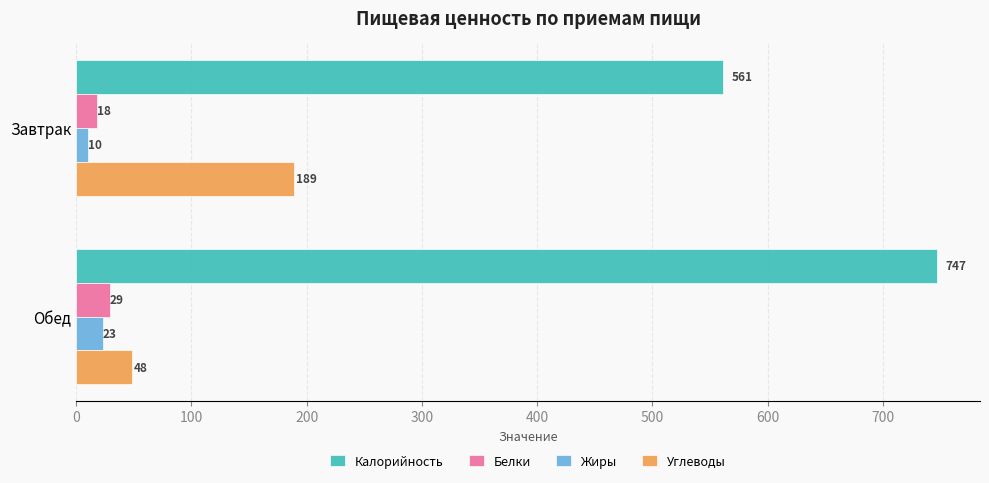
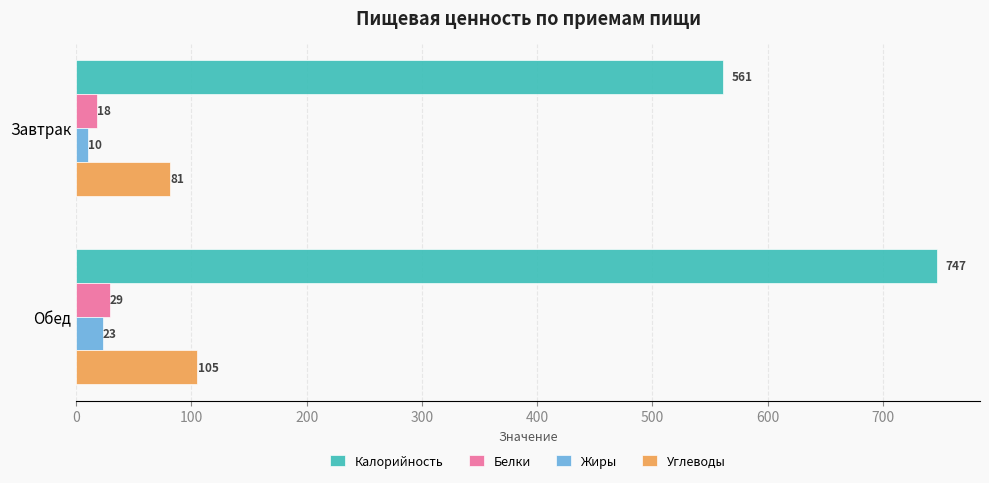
Углеводы, Завтрак: 189 -> 81
Углеводы, Обед: 48 -> 105
